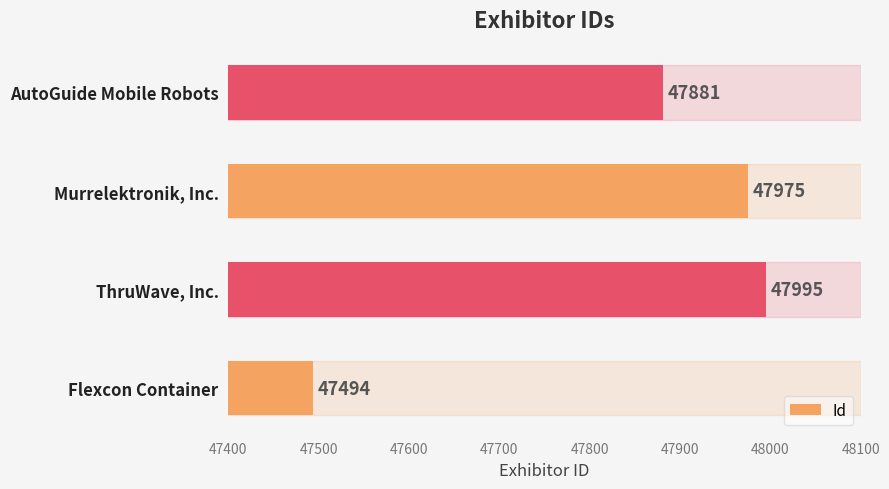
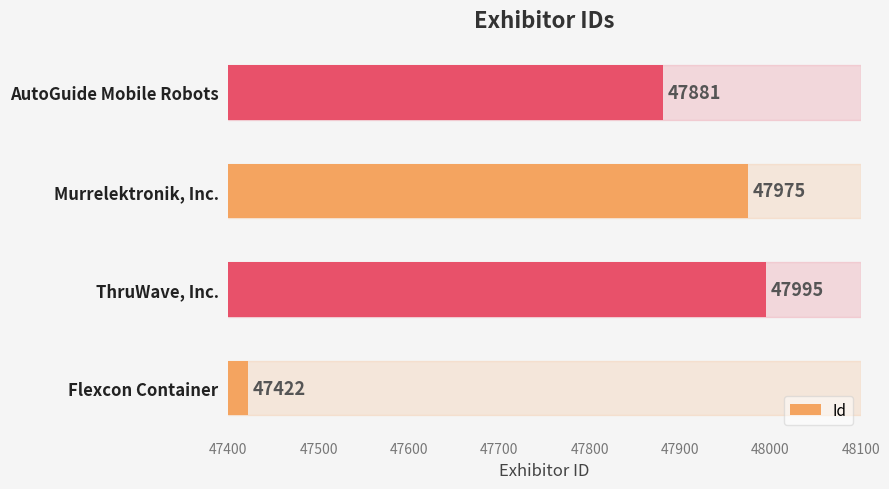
Flexcon Container: 47494 -> 47422
